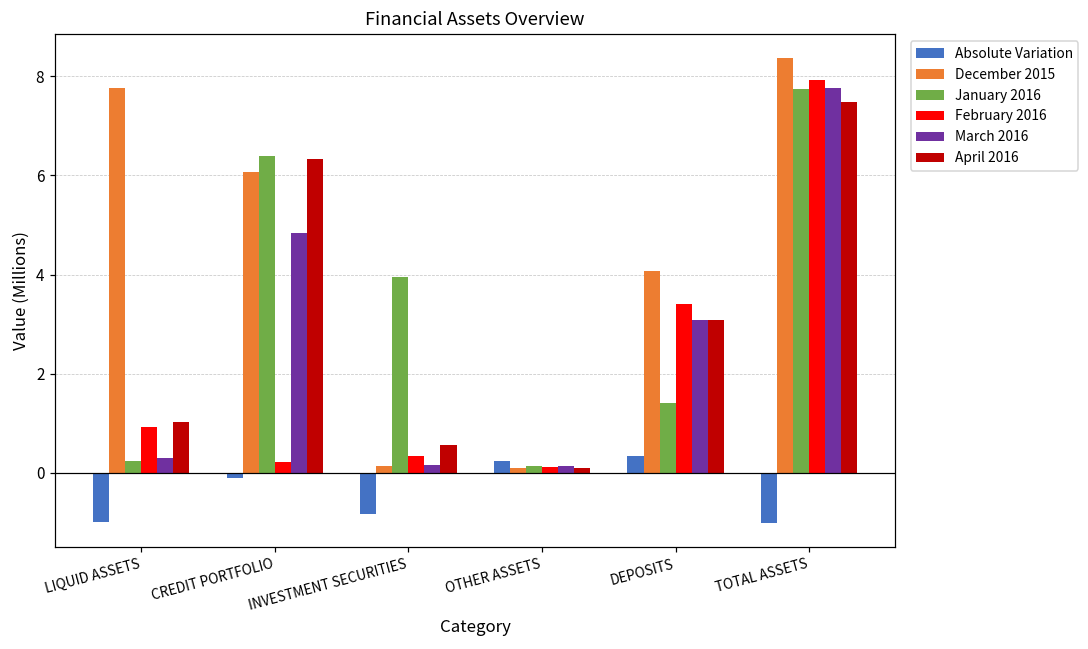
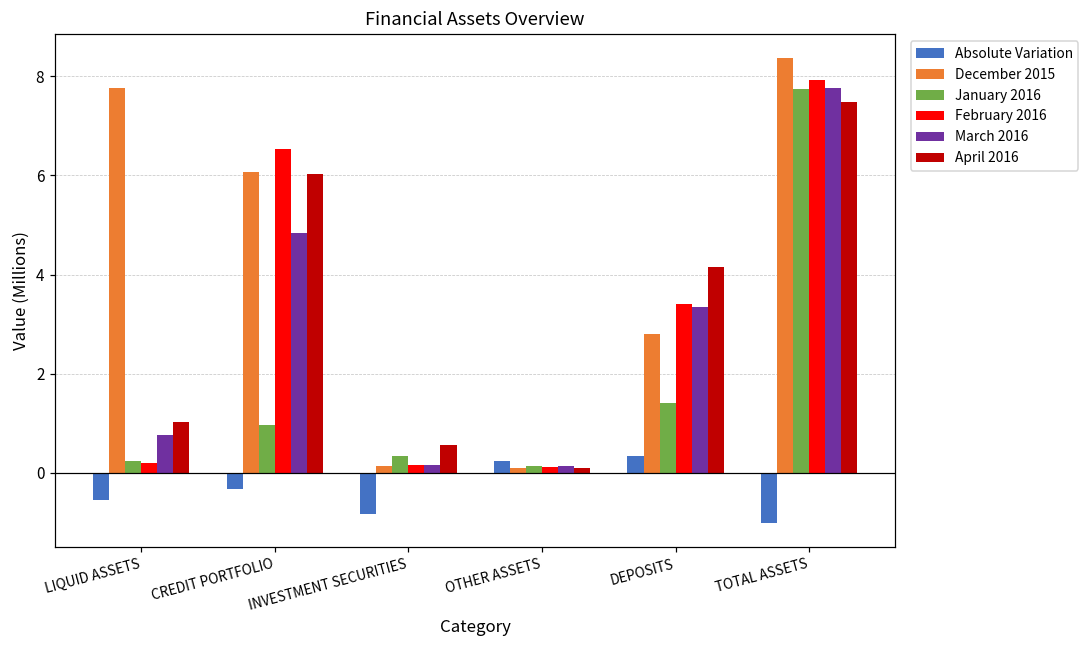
Absolute Variation, LIQUID ASSETS: -1.0 -> -0.6
February 2016, LIQUID ASSETS: 0.9 -> 0.2
March 2016, LIQUID ASSETS: 0.3 -> 0.8
Absolute Variation, CREDIT PORTFOLIO: -0.1 -> -0.3
January 2016, CREDIT PORTFOLIO: 6.4 -> 1.0
February 2016, CREDIT PORTFOLIO: 0.2 -> 6.5
April 2016, CREDIT PORTFOLIO: 6.3 -> 6.0
January 2016, INVESTMENT SECURITIES: 4.0 -> 0.3
February 2016, INVESTMENT SECURITIES: 0.3 -> 0.2
December 2015, DEPOSITS: 4.1 -> 2.8
March 2016, DEPOSITS: 3.1 -> 3.3
April 2016, DEPOSITS: 3.1 -> 4.2
